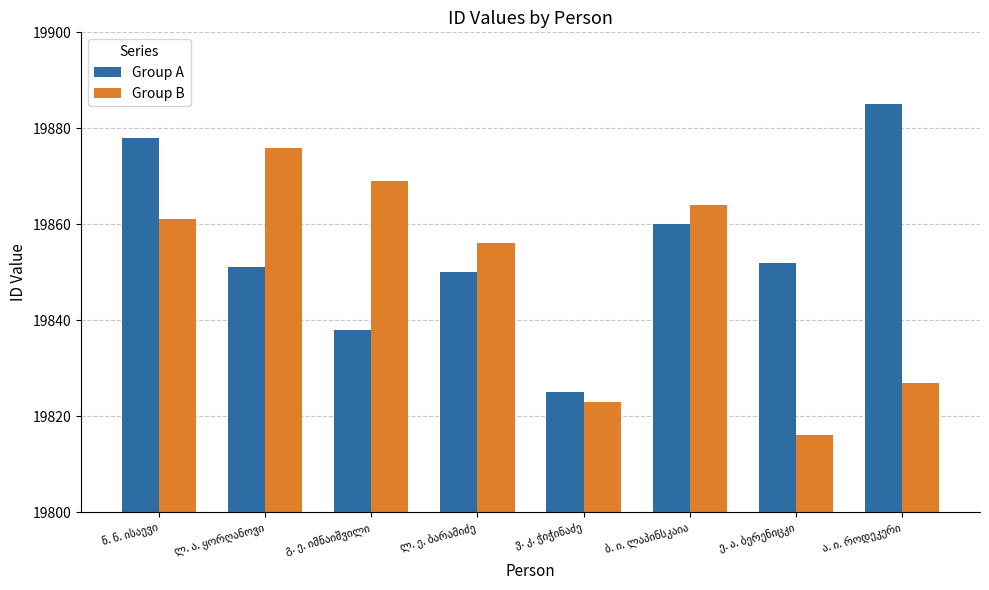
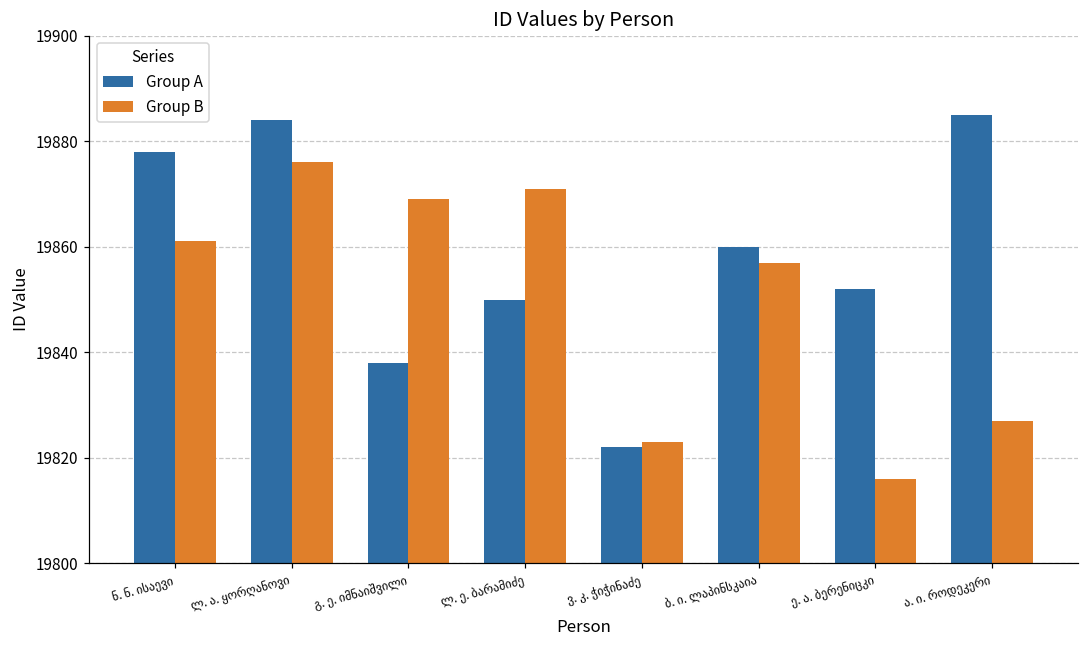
Group A, ლ. ა. ყორღანოვი: 19851 -> 19884
Group B, ლ. ე. ბარამიძე: 19856 -> 19871
Group A, ვ. კ. ჭიჭინაძე: 19825 -> 19822
Group B, ბ. ი. ლაპინსკაია: 19864 -> 19857
